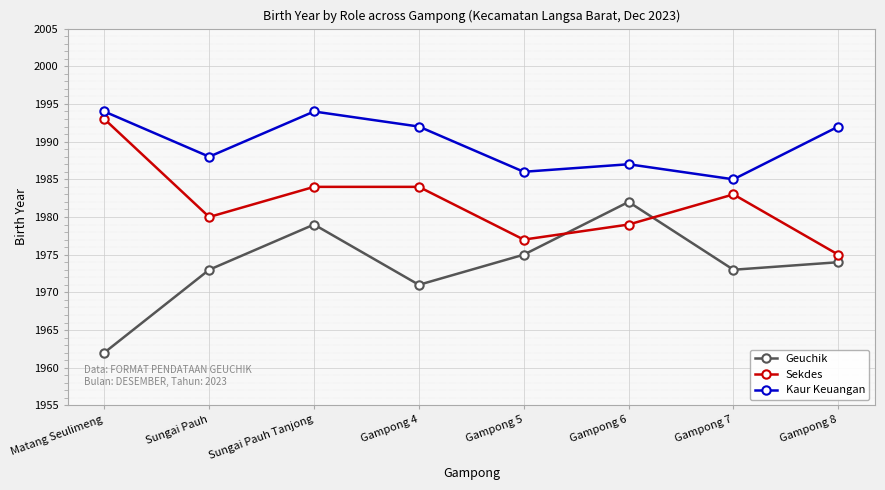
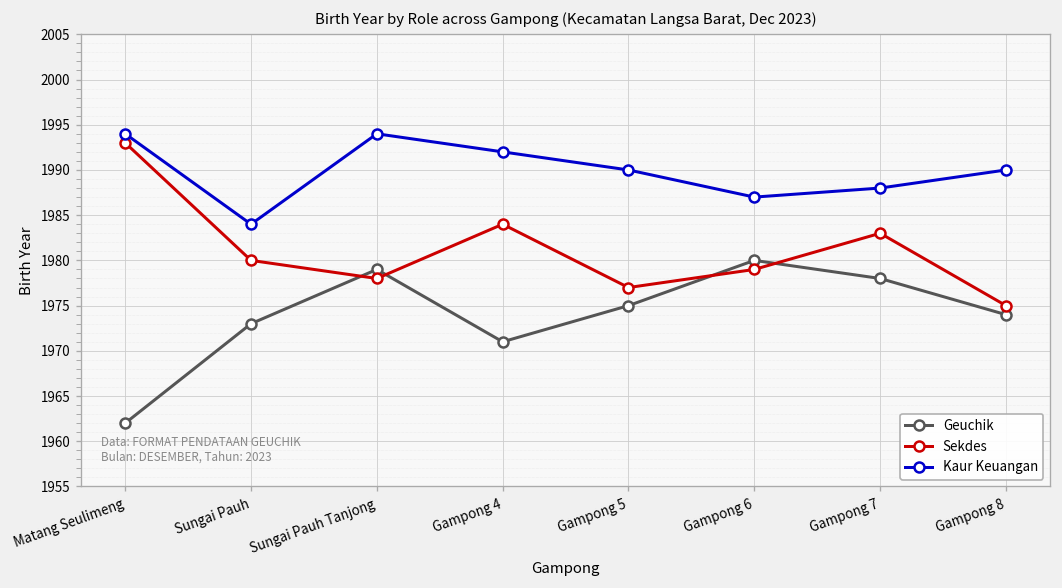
Kaur Keuangan, Sungai Pauh: 1988 -> 1984
Sekdes, Sungai Pauh Tanjong: 1984 -> 1978
Kaur Keuangan, Gampong 5: 1986 -> 1990
Geuchik, Gampong 6: 1982 -> 1980
Geuchik, Gampong 7: 1973 -> 1978
Kaur Keuangan, Gampong 7: 1985 -> 1988
Kaur Keuangan, Gampong 8: 1992 -> 1990
